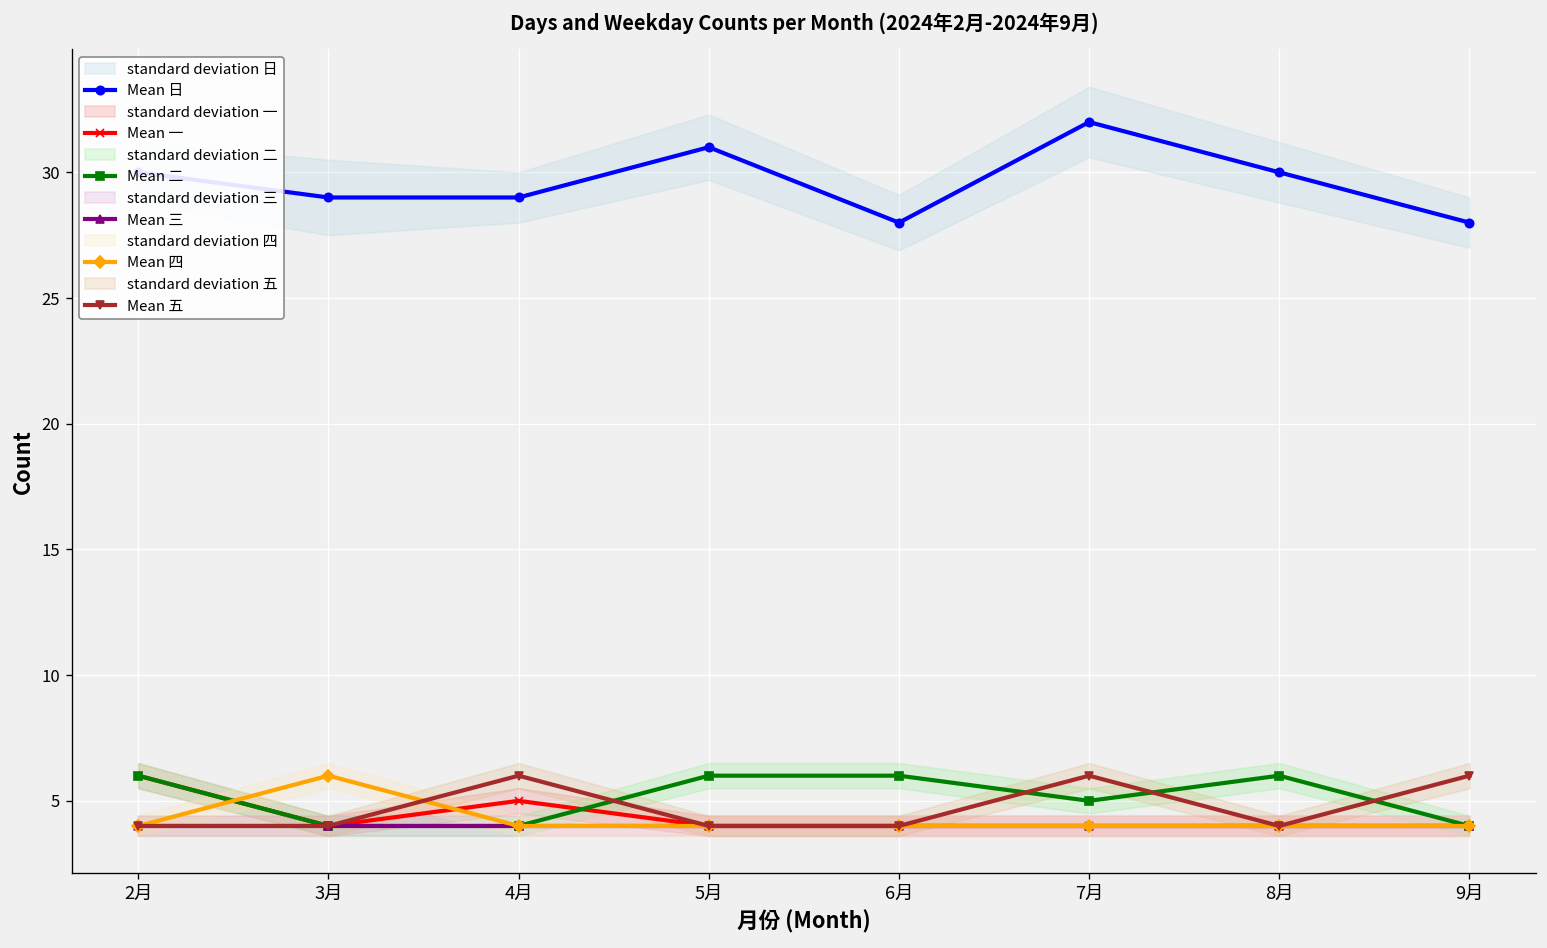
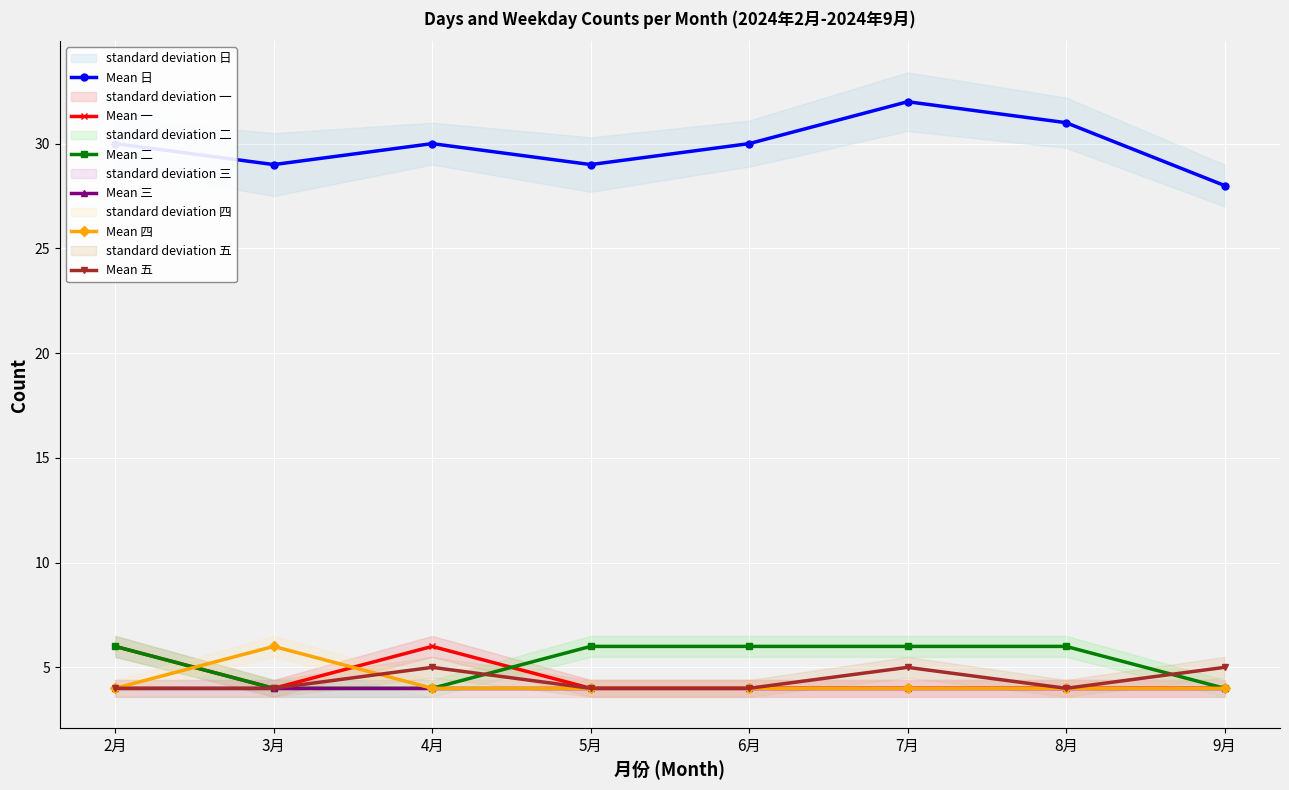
Mean 日, 4月: 29 -> 30
Mean 一, 4月: 5 -> 6
Mean 五, 4月: 6 -> 5
Mean 日, 5月: 31 -> 29
Mean 日, 6月: 28 -> 30
Mean 二, 7月: 5 -> 6
Mean 五, 7月: 6 -> 5
Mean 日, 8月: 30 -> 31
Mean 五, 9月: 6 -> 5
